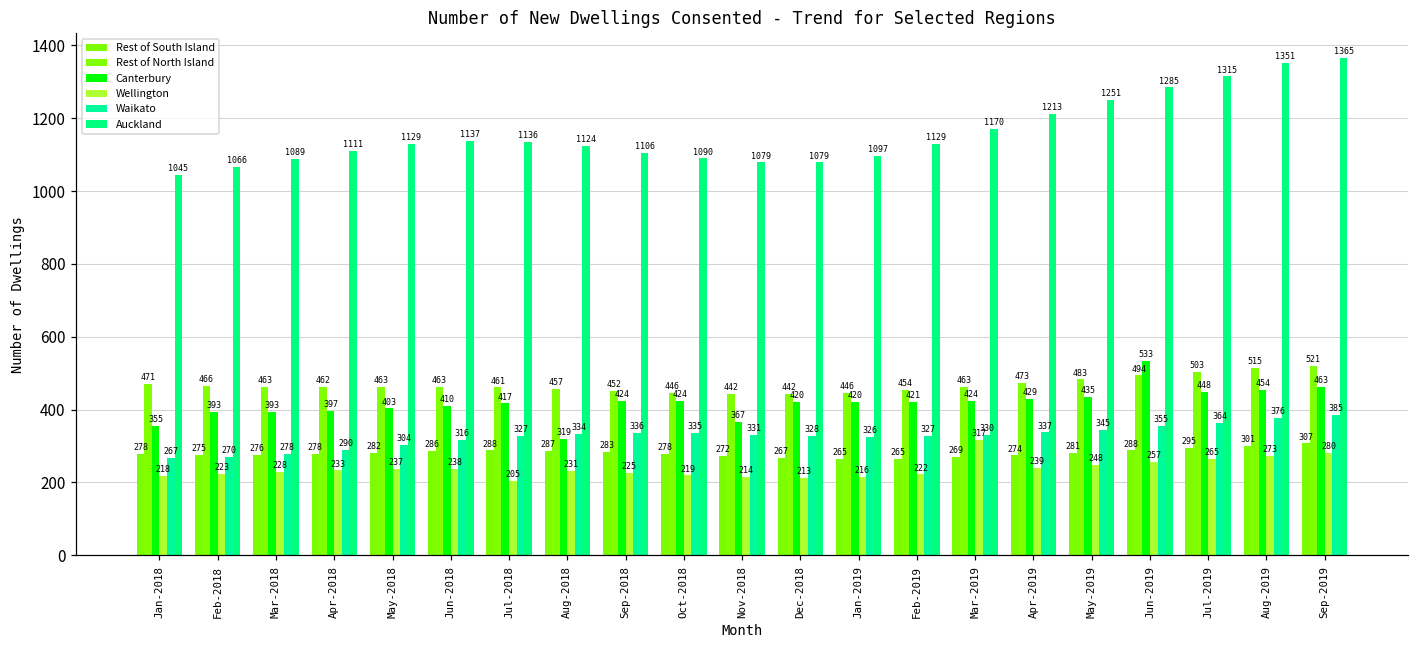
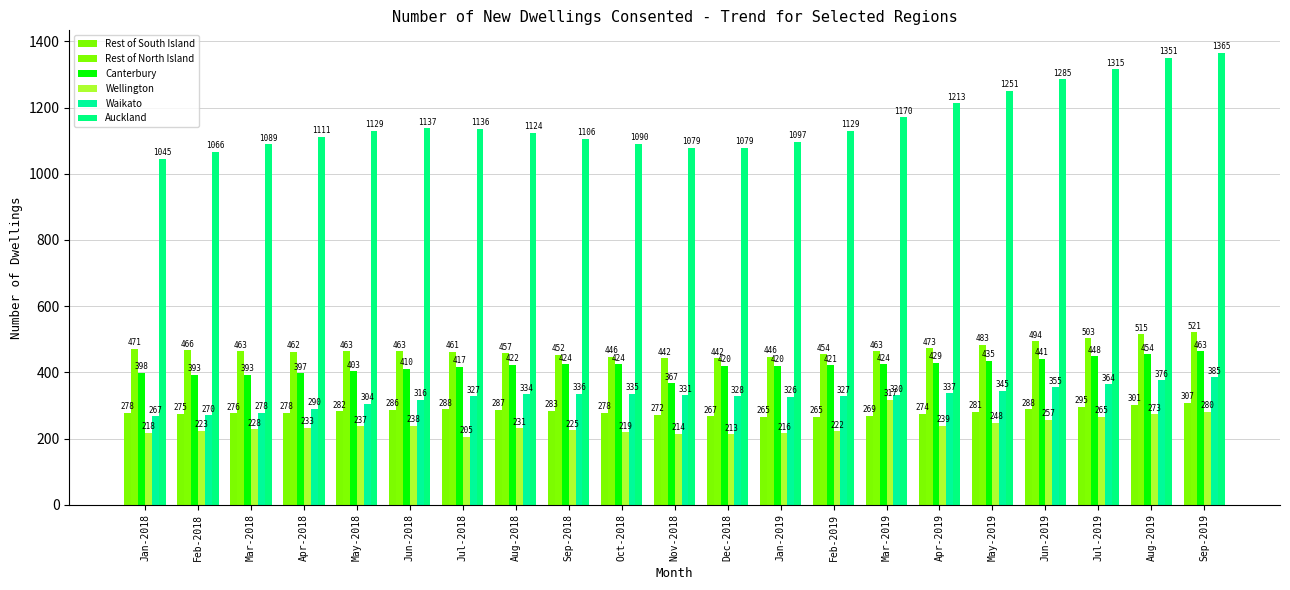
Canterbury, Jan-2018: 355 -> 398
Canterbury, Aug-2018: 319 -> 422
Canterbury, Jun-2019: 533 -> 441
